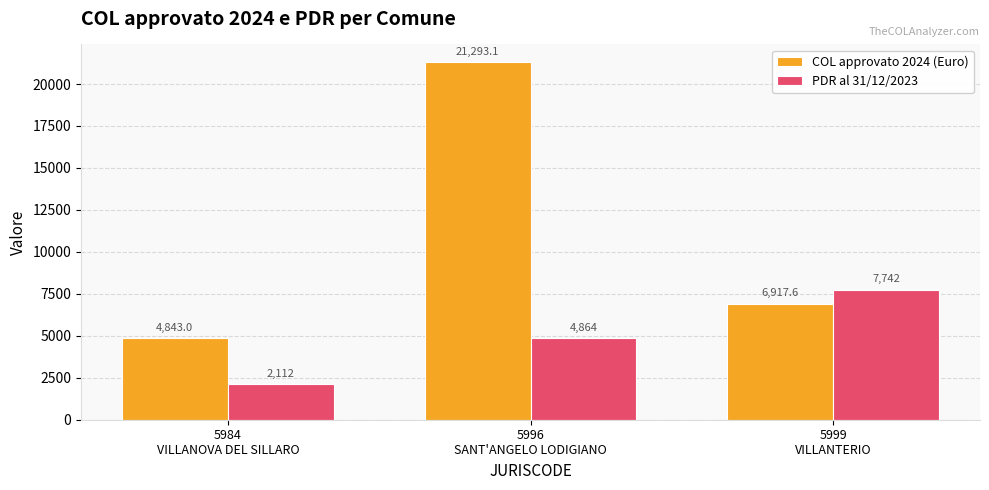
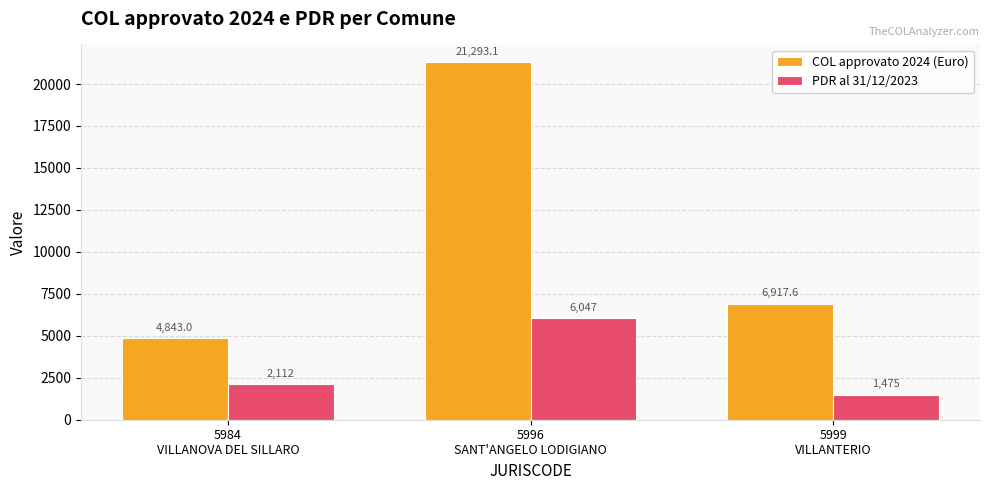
PDR al 31/12/2023, 5996 SANT'ANGELO LODIGIANO: 4,864 -> 6,047
PDR al 31/12/2023, 5999 VILLANTERIO: 7,742 -> 1,475
